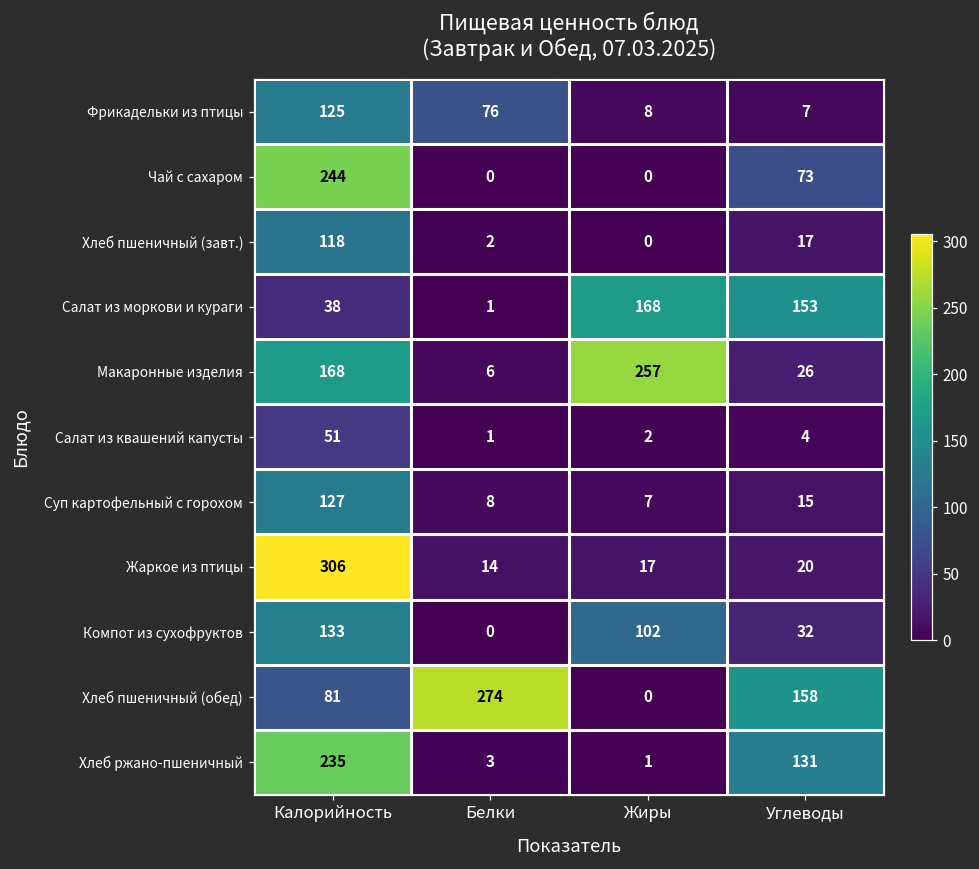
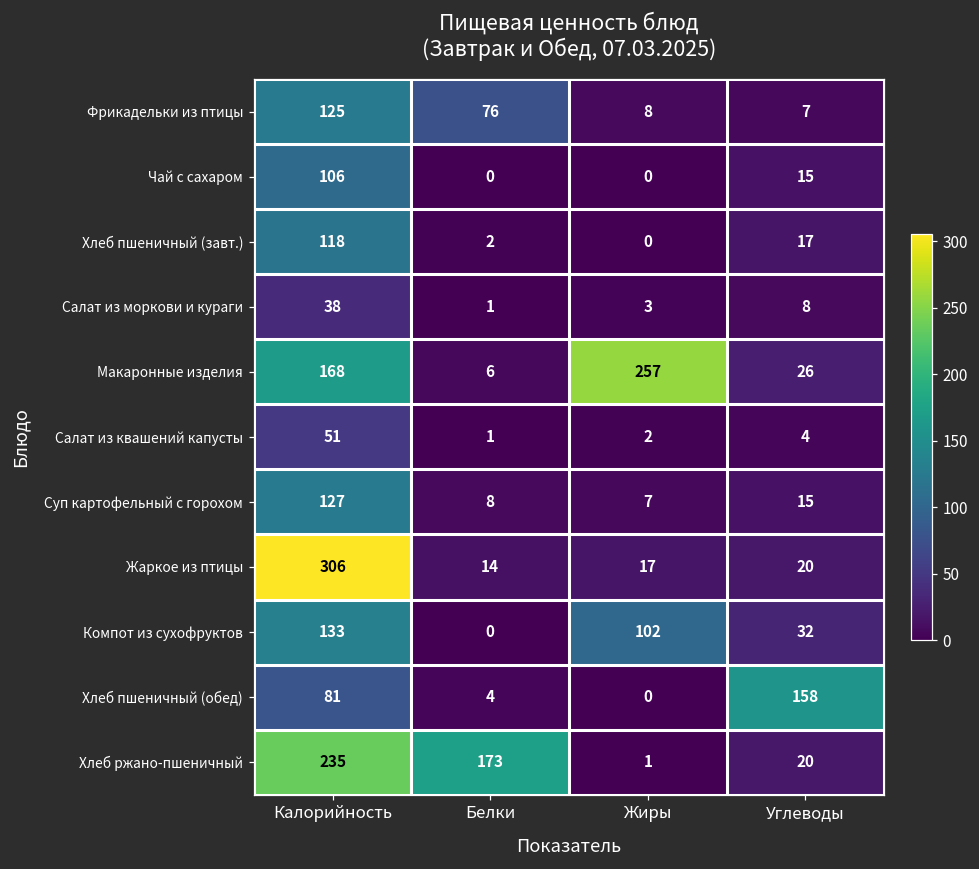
Чай с сахаром, Калорийность: 244 -> 106
Чай с сахаром, Углеводы: 73 -> 15
Салат из моркови и кураги, Жиры: 168 -> 3
Салат из моркови и кураги, Углеводы: 153 -> 8
Хлеб пшеничный (обед), Белки: 274 -> 4
Хлеб ржано-пшеничный, Белки: 3 -> 173
Хлеб ржано-пшеничный, Углеводы: 131 -> 20
